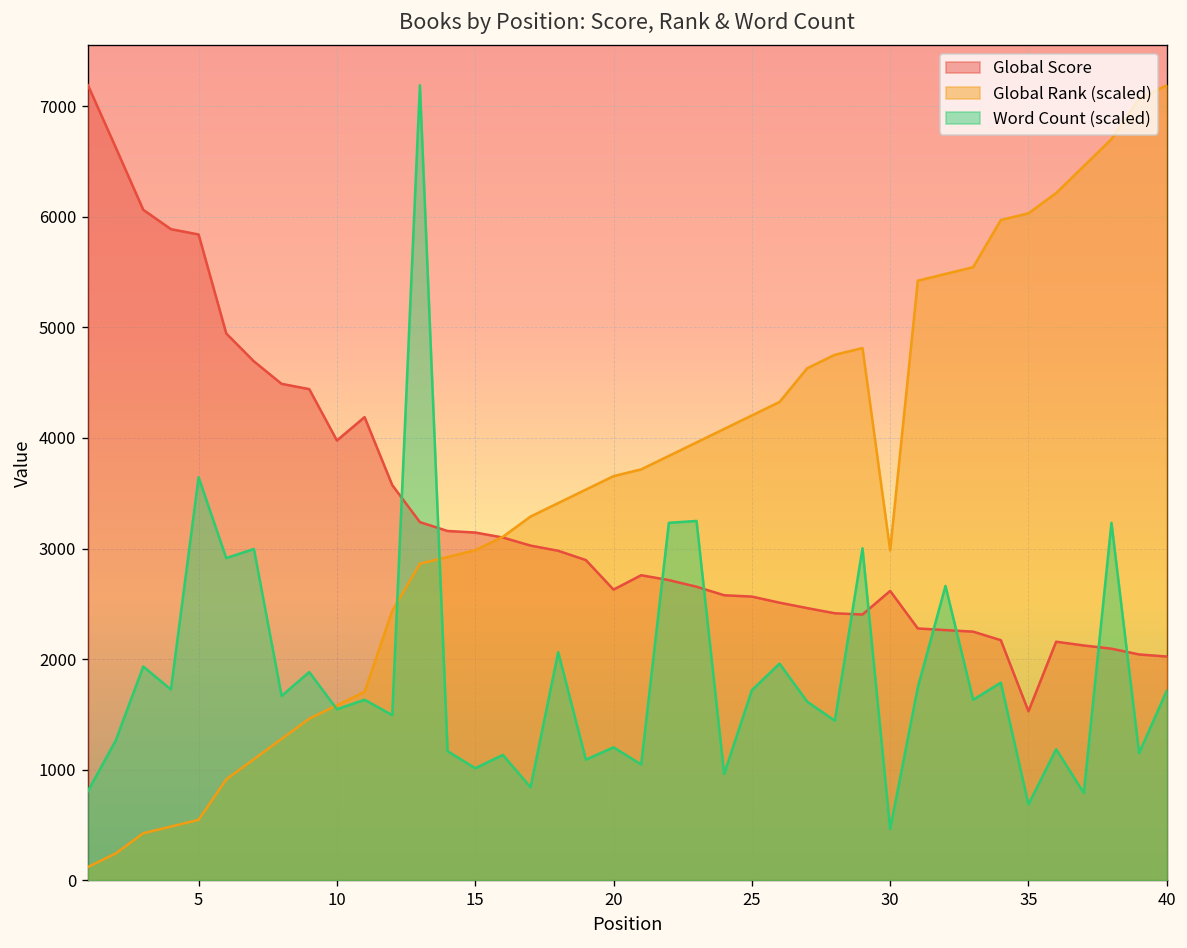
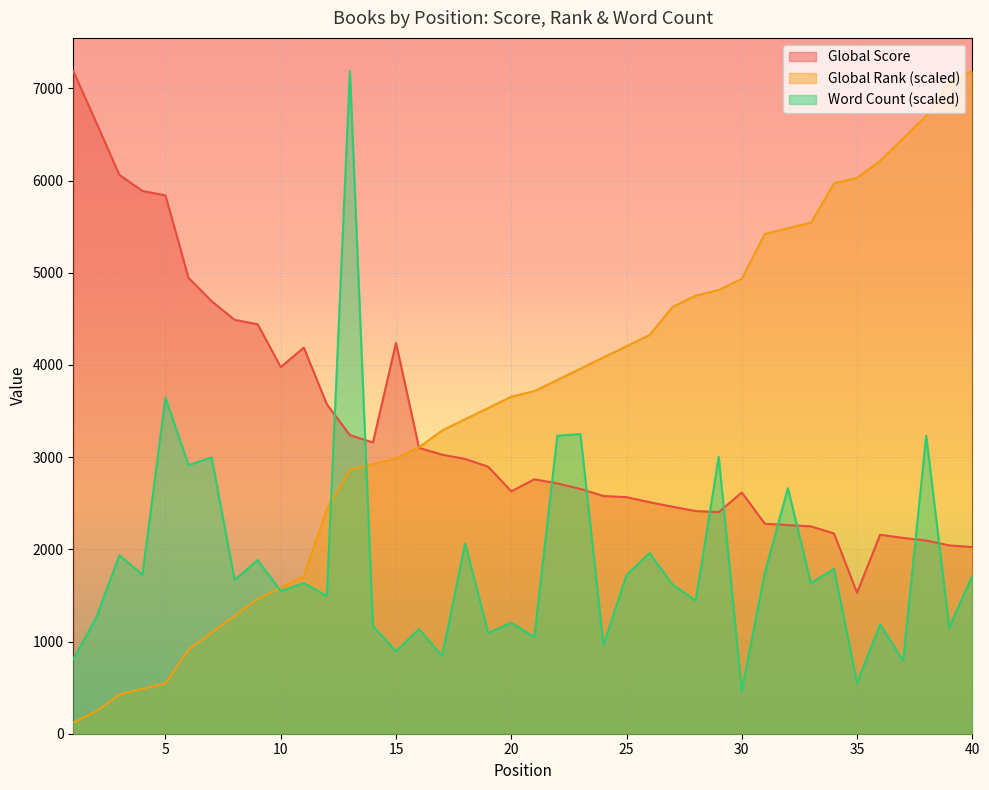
Global Score, 15: 3100 -> 4200
Word Count (scaled), 15: 1000 -> 900
Global Rank (scaled), 30: 3000 -> 4900
Word Count (scaled), 35: 700 -> 600
